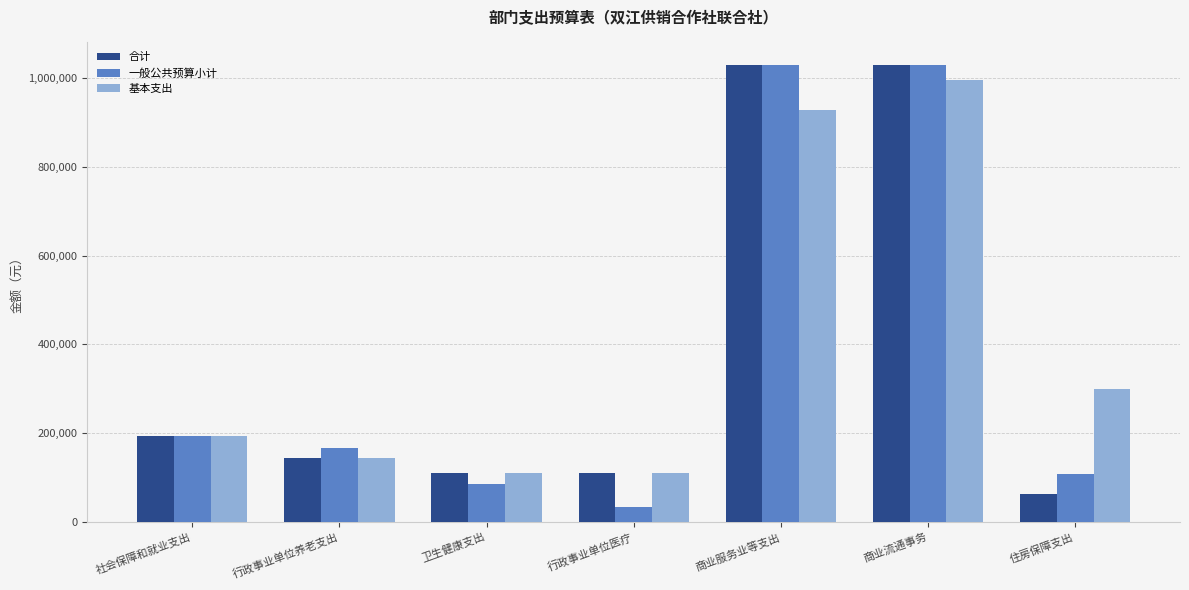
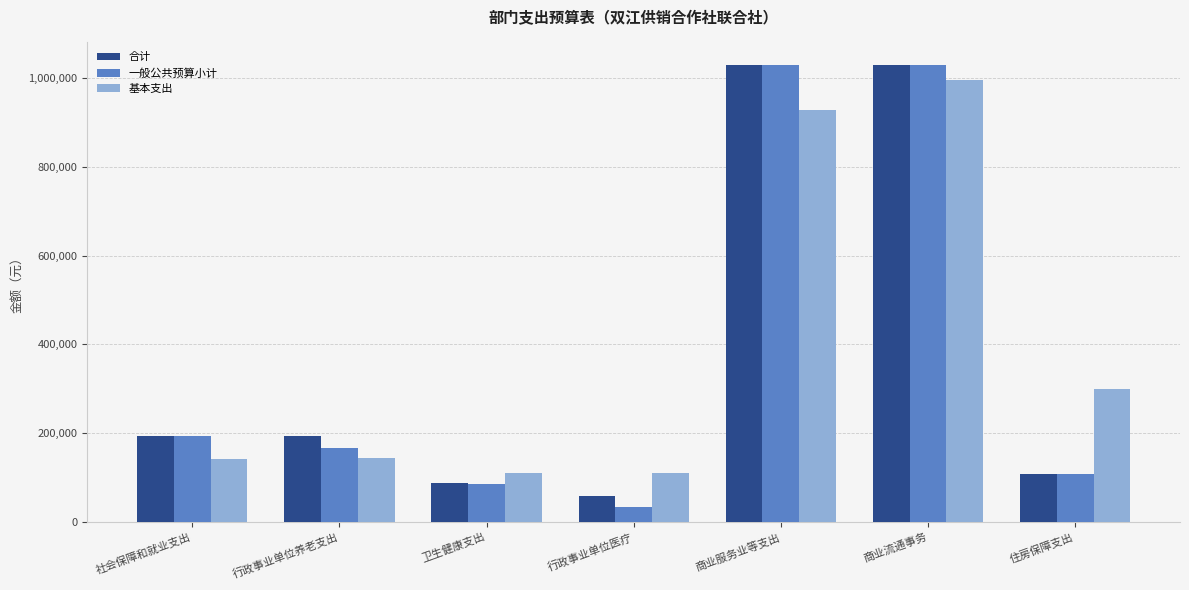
基本支出, 社会保障和就业支出: 190,000 -> 140,000
合计, 行政事业单位养老支出: 140,000 -> 190,000
合计, 卫生健康支出: 110,000 -> 90,000
合计, 行政事业单位医疗: 110,000 -> 60,000
合计, 住房保障支出: 60,000 -> 110,000
